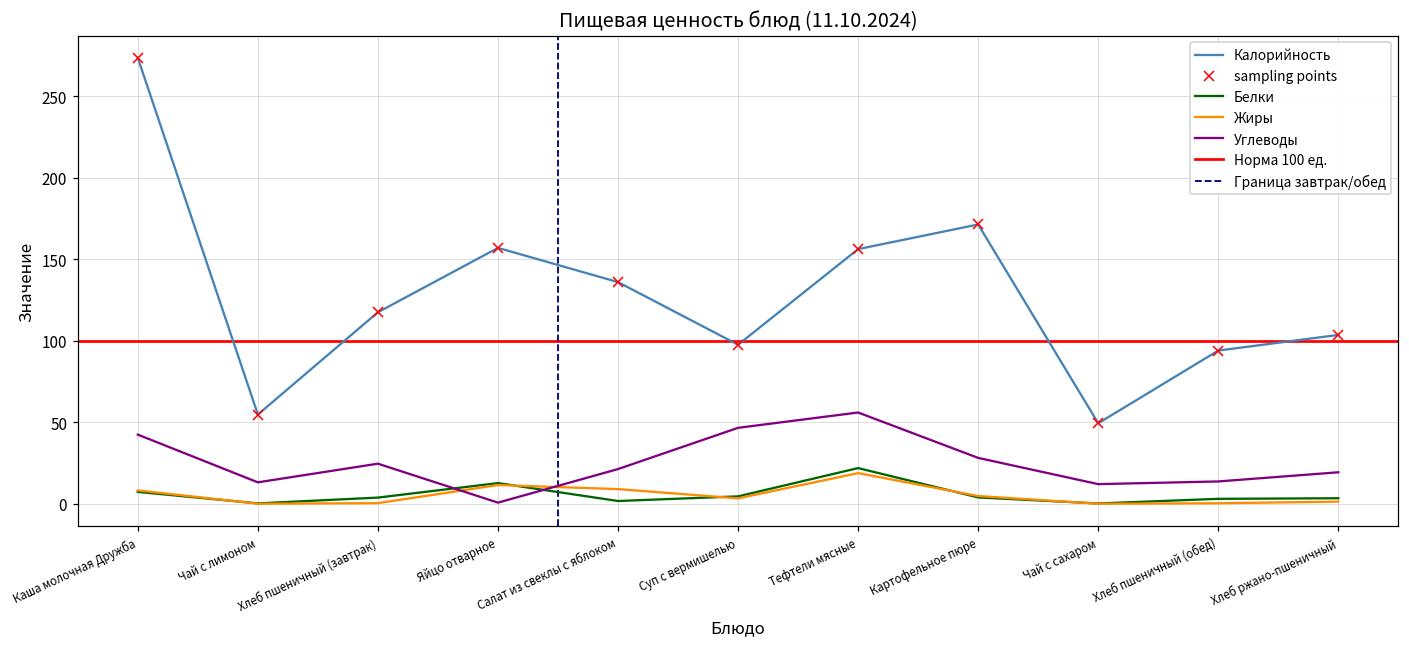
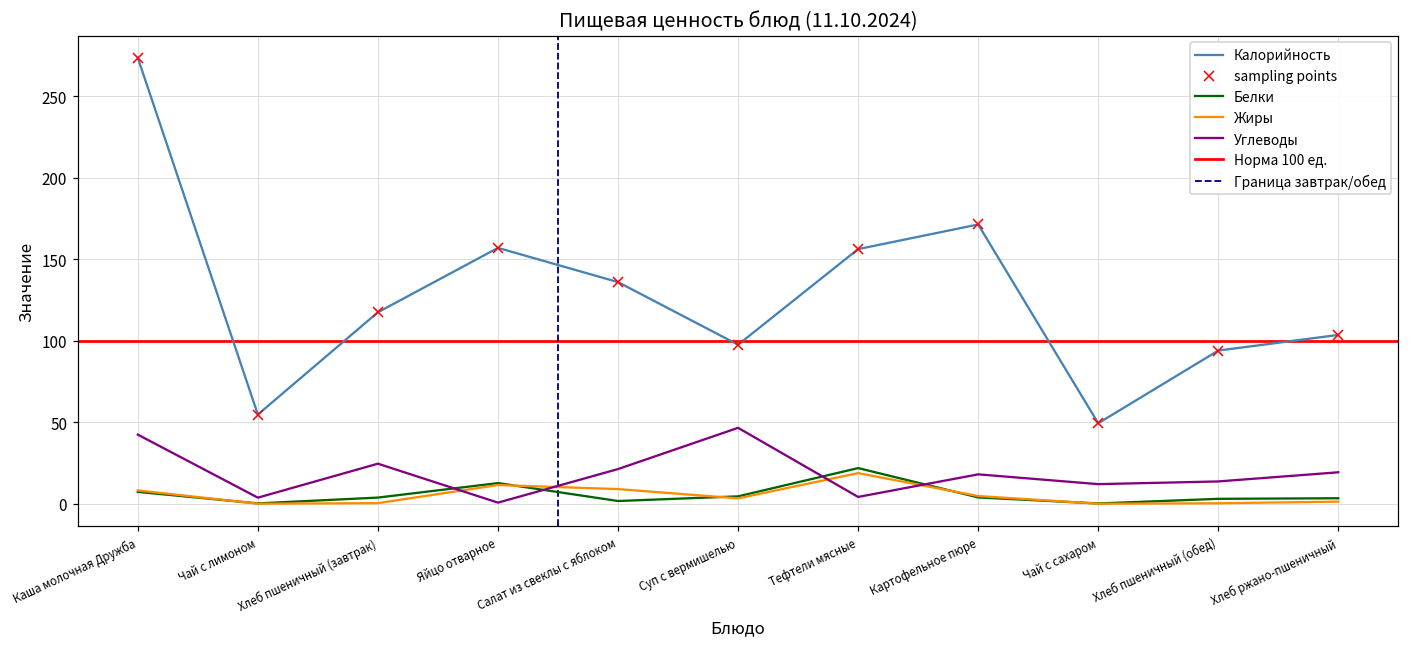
Углеводы, Чай с лимоном: 13 -> 4
Углеводы, Тефтели мясные: 56 -> 4
Углеводы, Картофельное пюре: 28 -> 18
